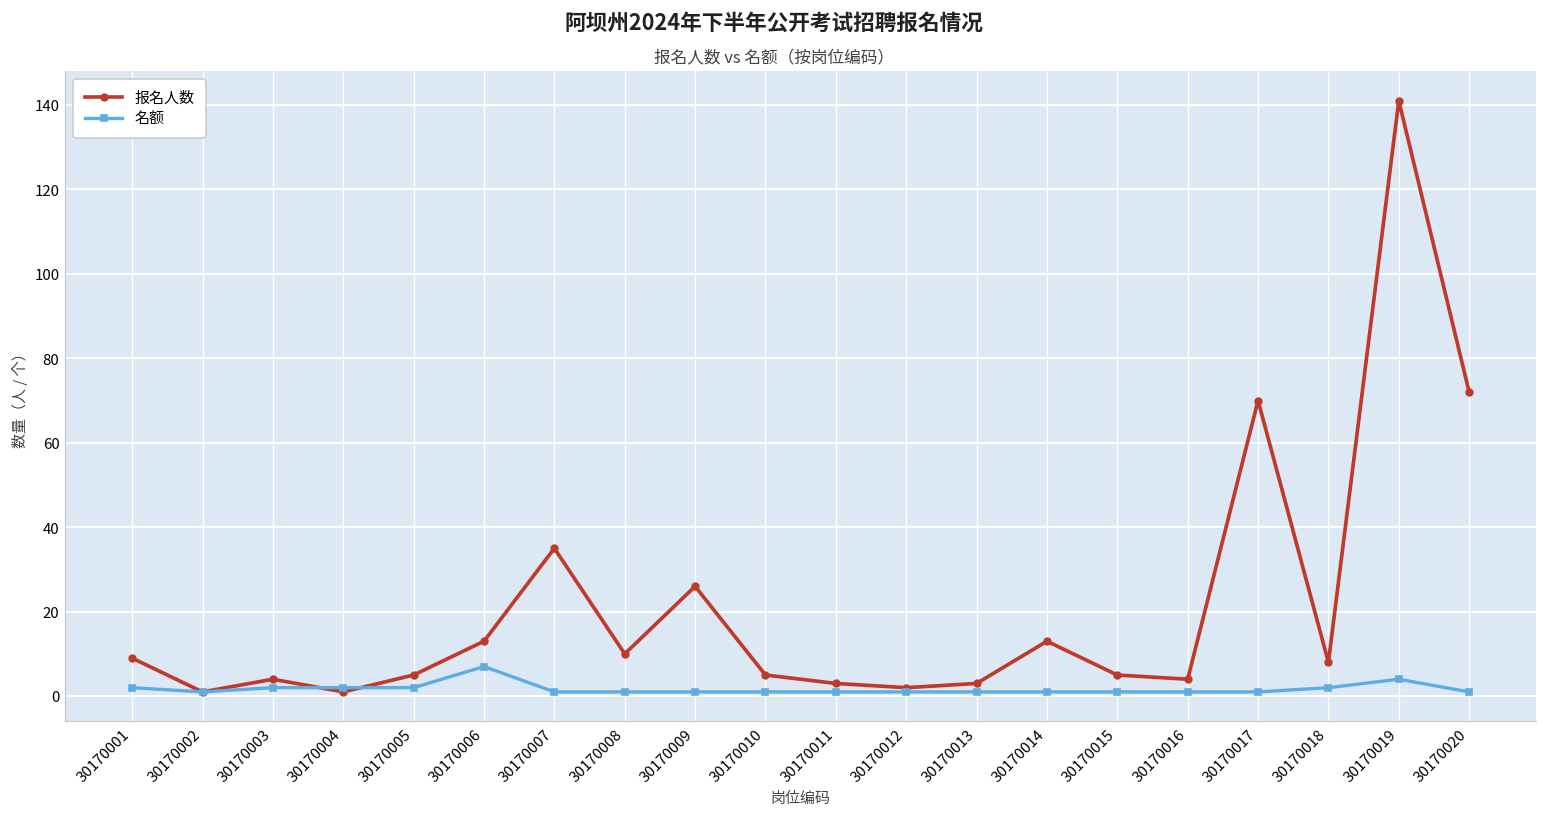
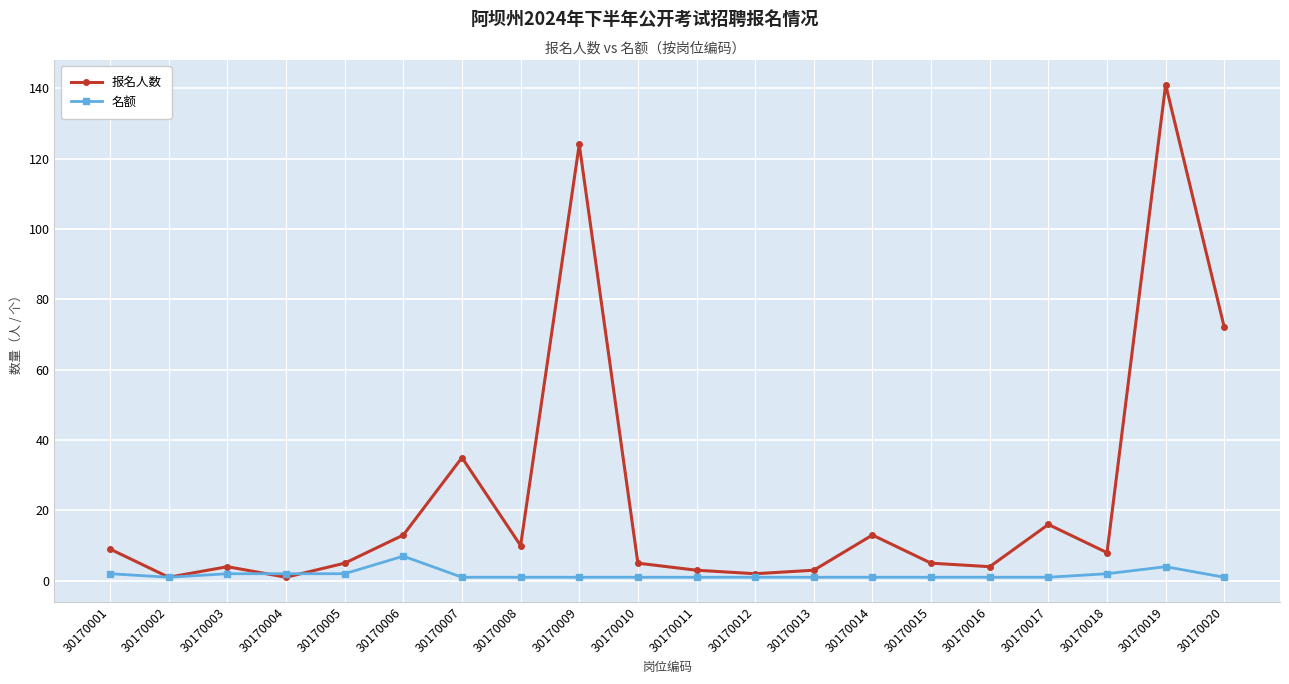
报名人数, 30170009: 26 -> 124
报名人数, 30170017: 70 -> 16
